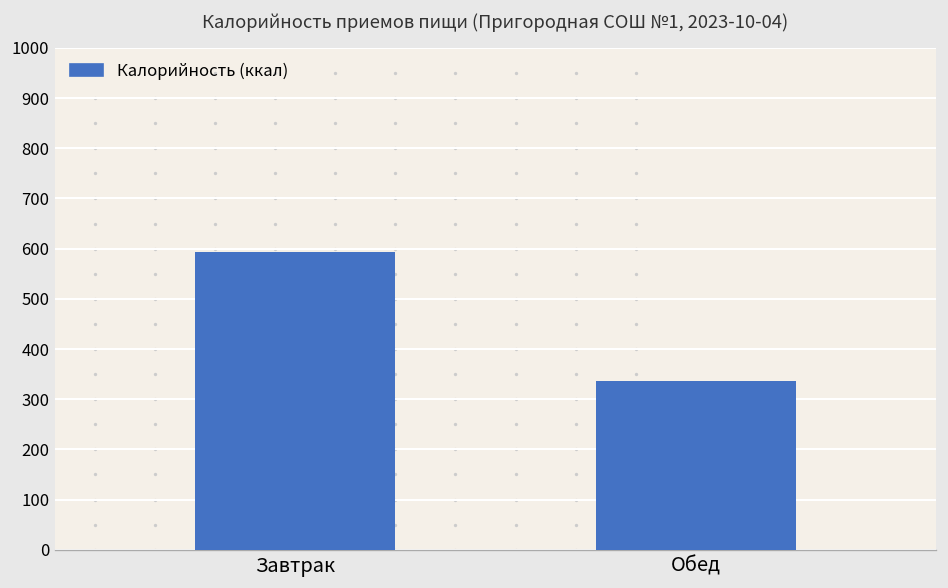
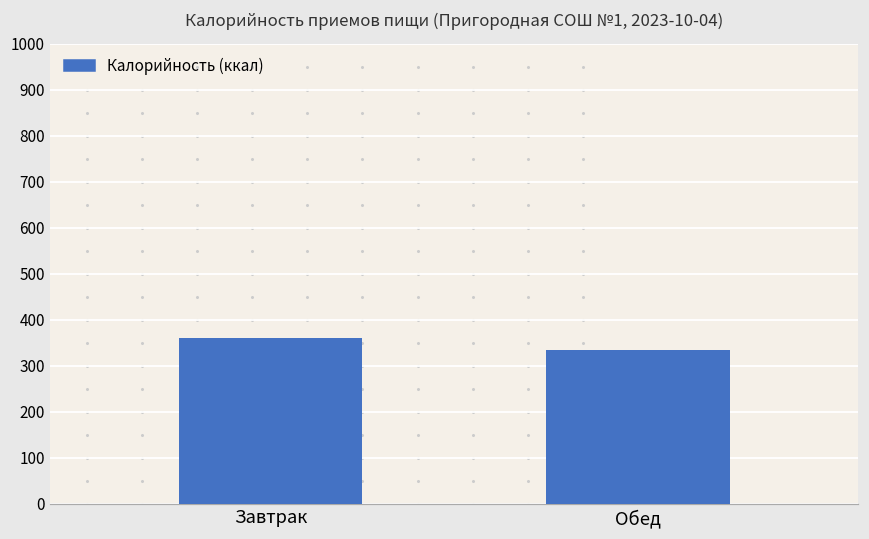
Калорийность (ккал), Завтрак: 590 -> 360
